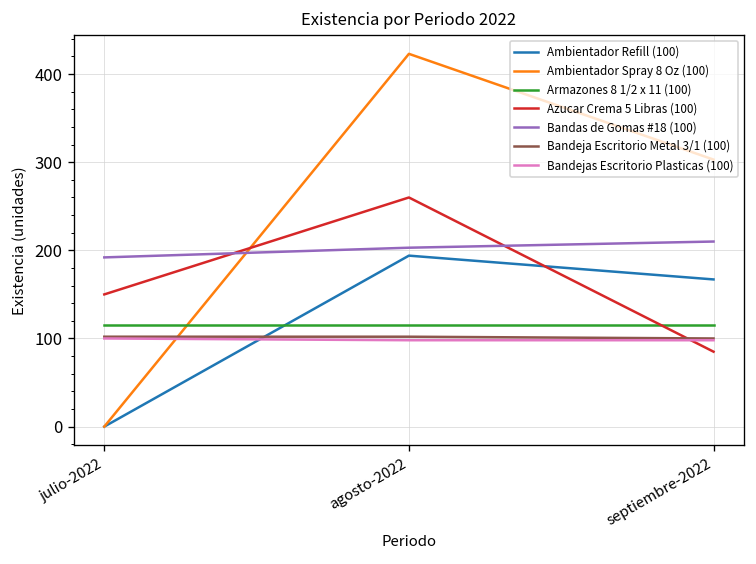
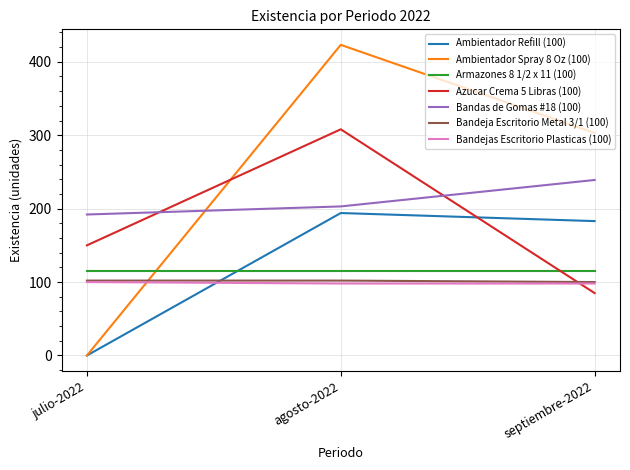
Azucar Crema 5 Libras (100), agosto-2022: 260 -> 310
Ambientador Refill (100), septiembre-2022: 170 -> 180
Bandas de Gomas #18 (100), septiembre-2022: 210 -> 240
